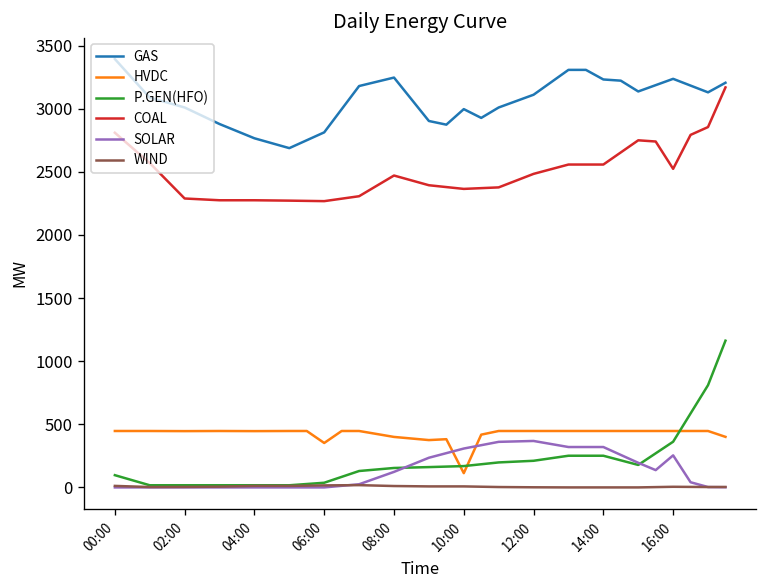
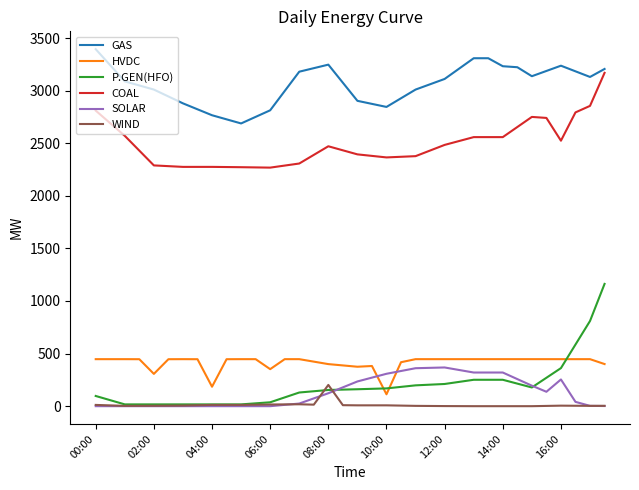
HVDC, 02:00: 450 -> 310
HVDC, 04:00: 450 -> 190
WIND, 08:00: 10 -> 200
GAS, 10:00: 3000 -> 2850
